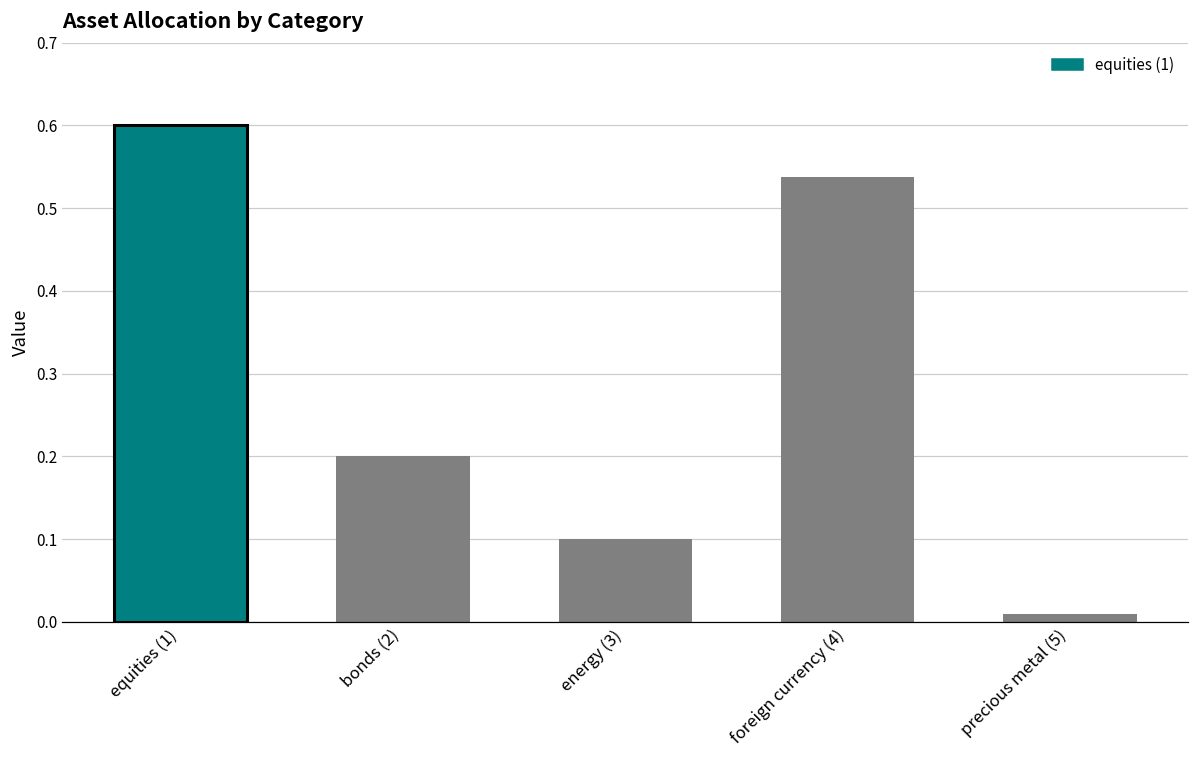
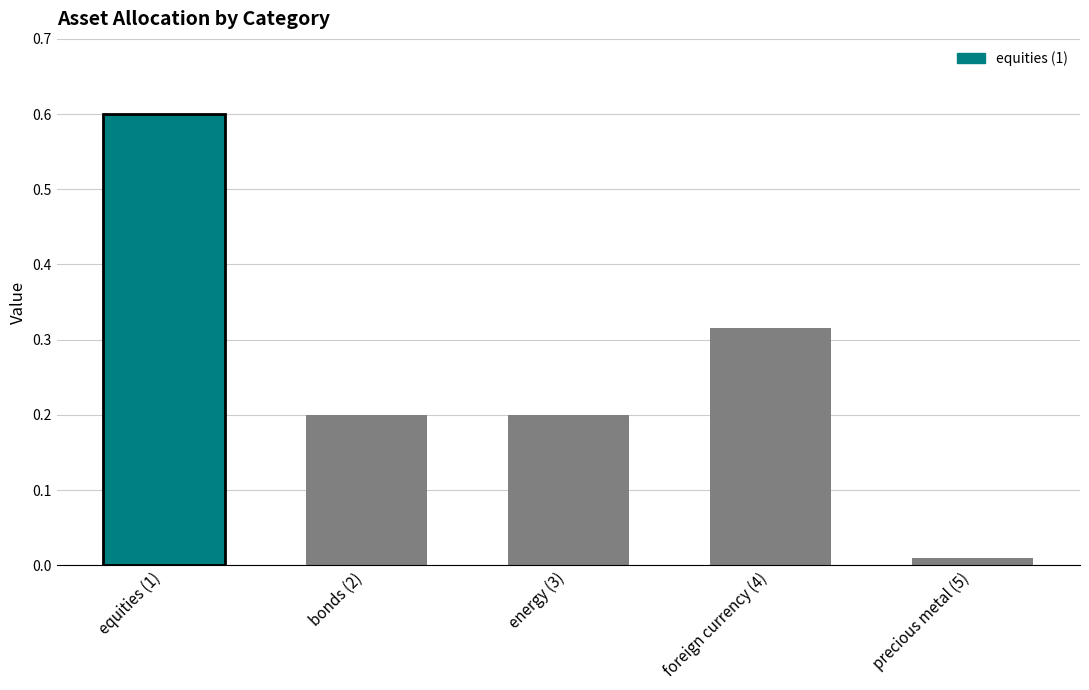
energy (3): 0.1 -> 0.2
foreign currency (4): 0.54 -> 0.32
